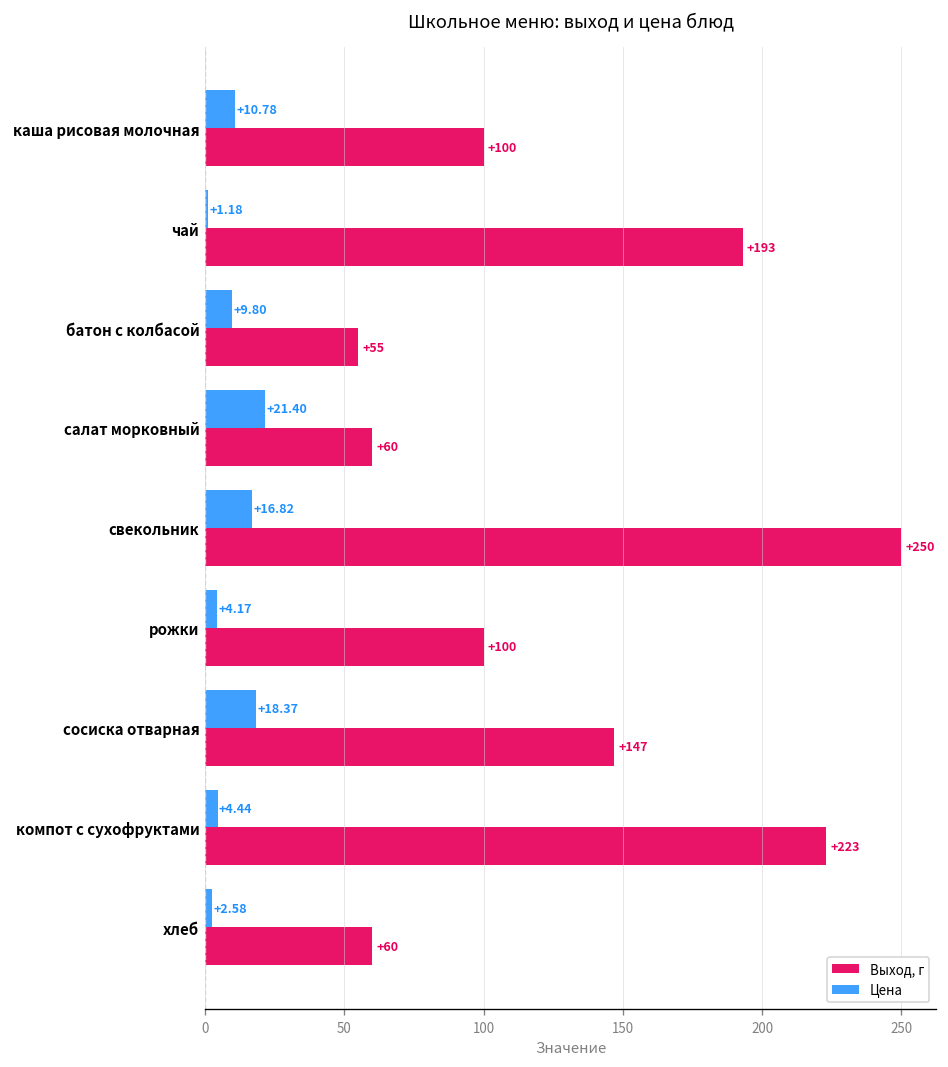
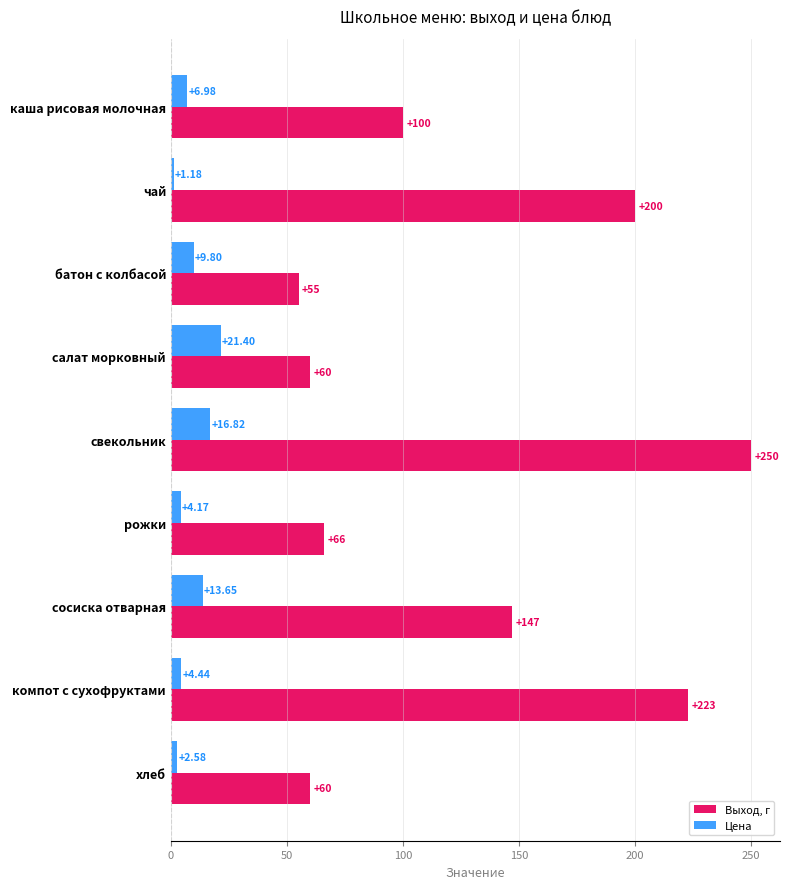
Цена, каша рисовая молочная: +10.78 -> +6.98
Выход, г, чай: +193 -> +200
Выход, г, рожки: +100 -> +66
Цена, сосиска отварная: +18.37 -> +13.65
